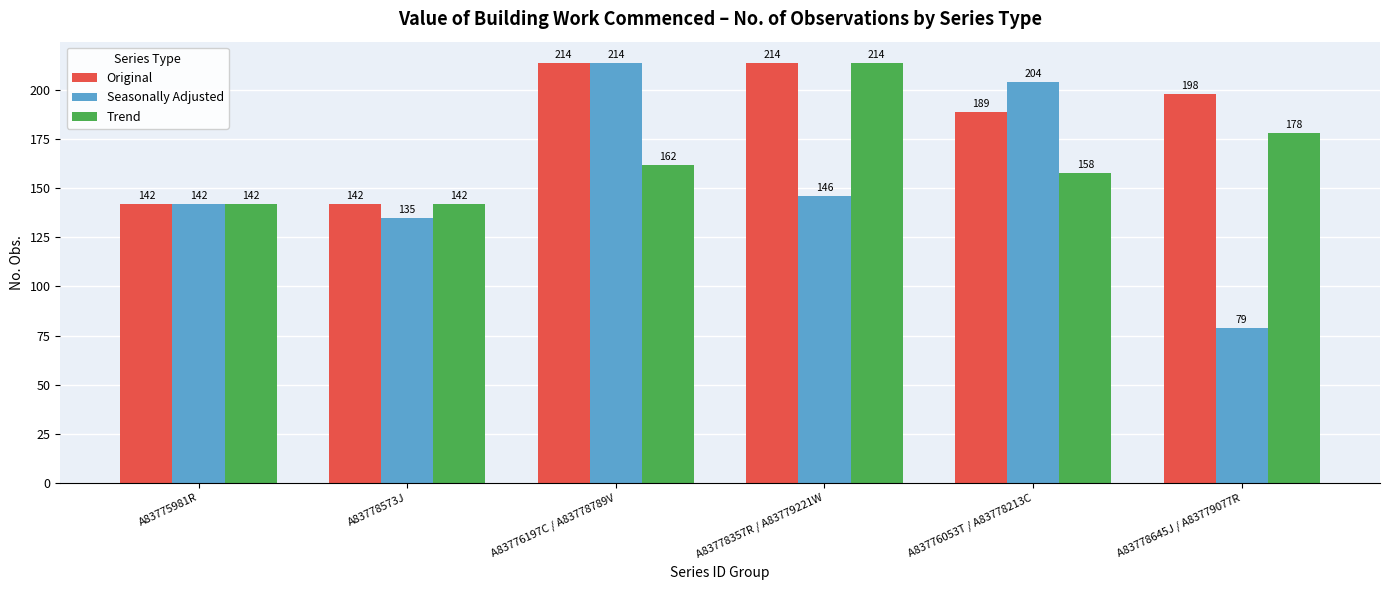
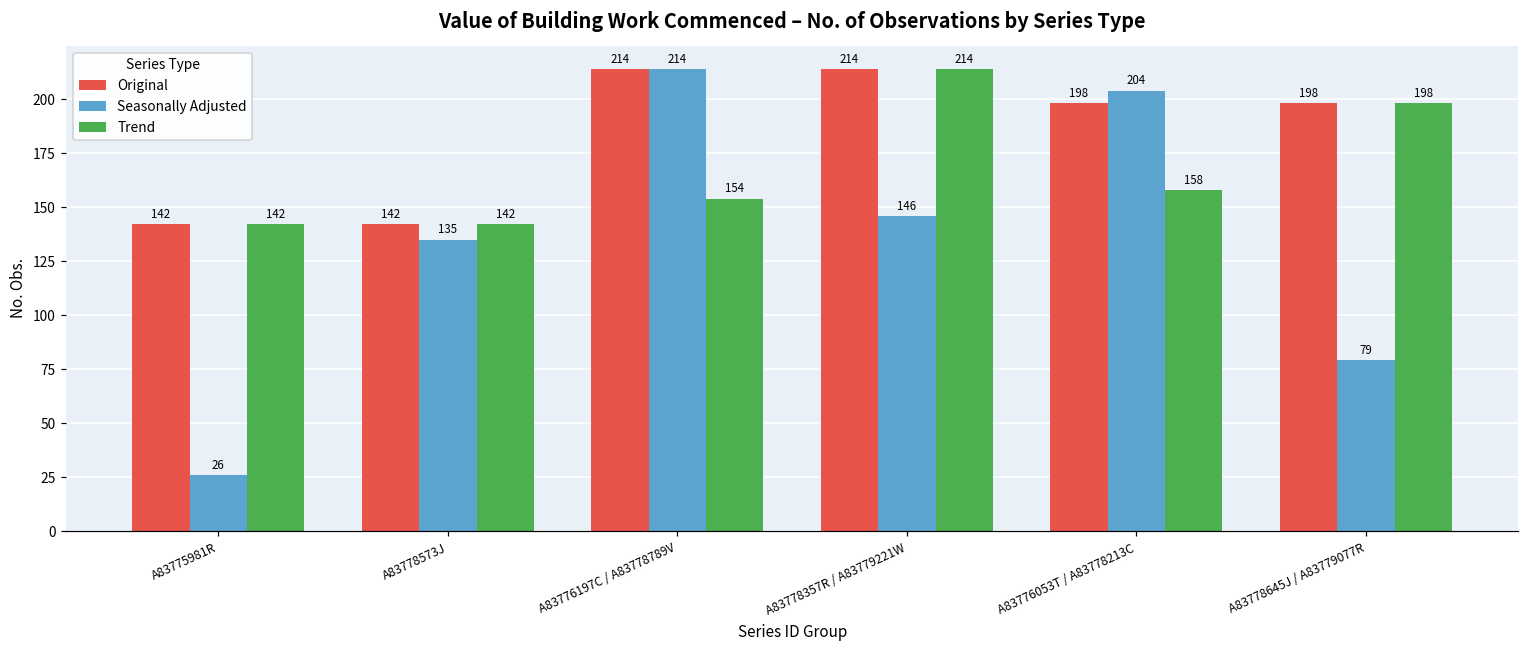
Seasonally Adjusted, A83775981R: 142 -> 26
Trend, A83776197C / A83778789V: 162 -> 154
Original, A83776053T / A83778213C: 189 -> 198
Trend, A83778645J / A83779077R: 178 -> 198
